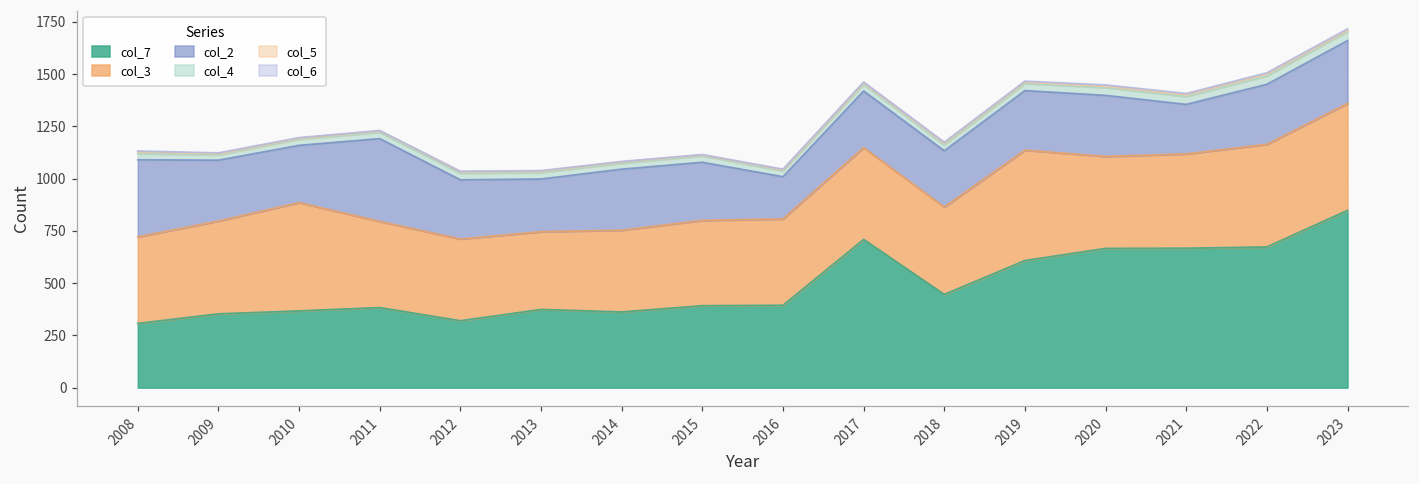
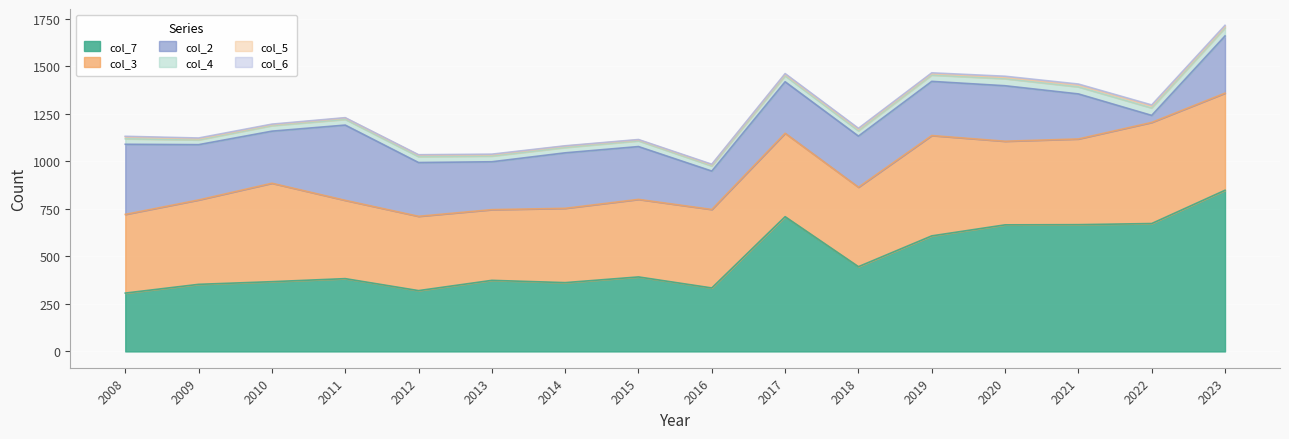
col_7, 2016: 390 -> 330
col_3, 2022: 490 -> 530
col_2, 2022: 290 -> 40
